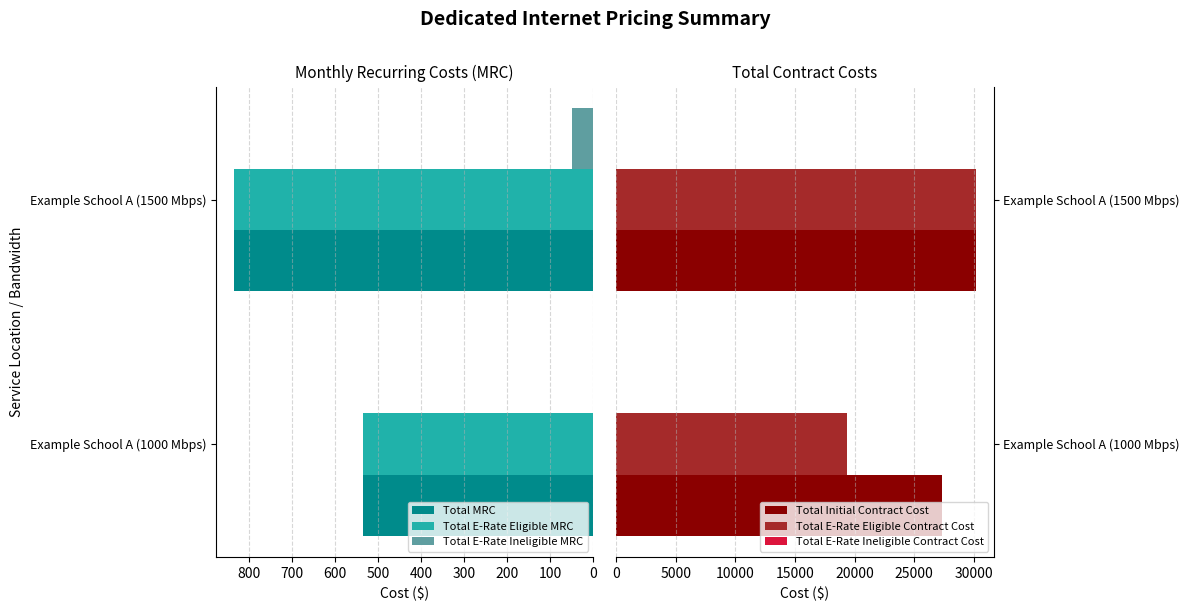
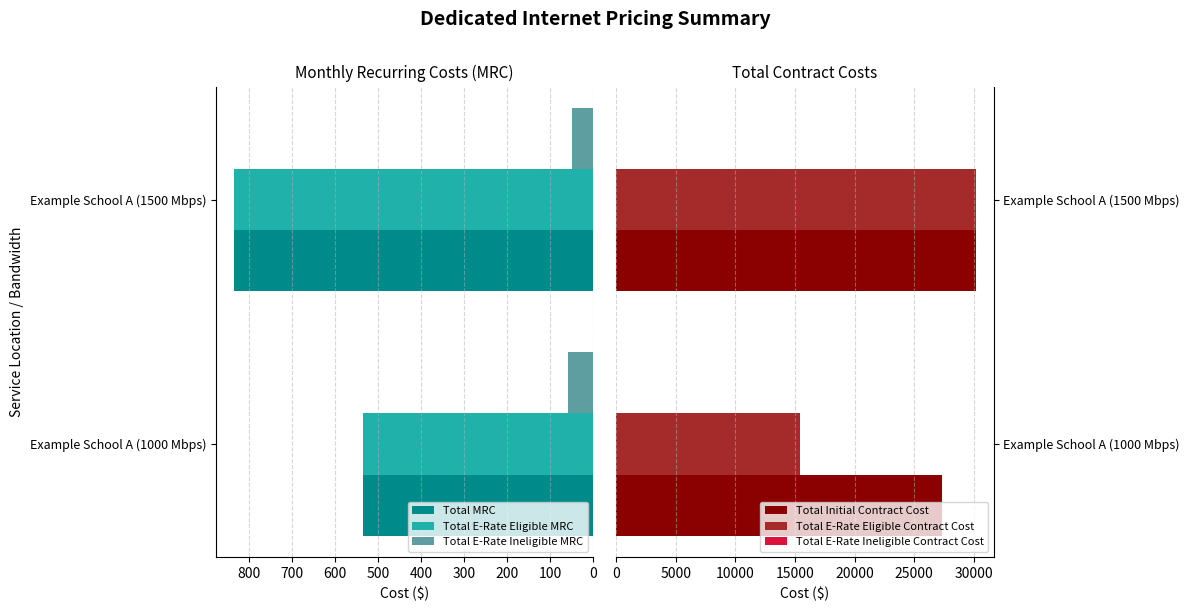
Monthly Recurring Costs (MRC), Total E-Rate Ineligible MRC, Example School A (1000 Mbps): 0 -> 60
Total Contract Costs, Total E-Rate Eligible Contract Cost, Example School A (1000 Mbps): 19400 -> 15400
